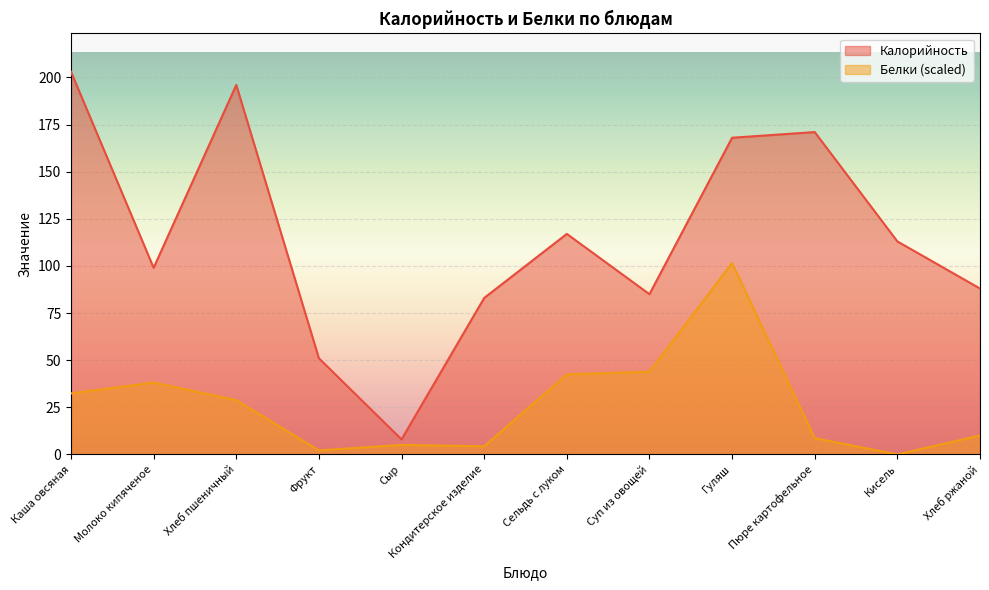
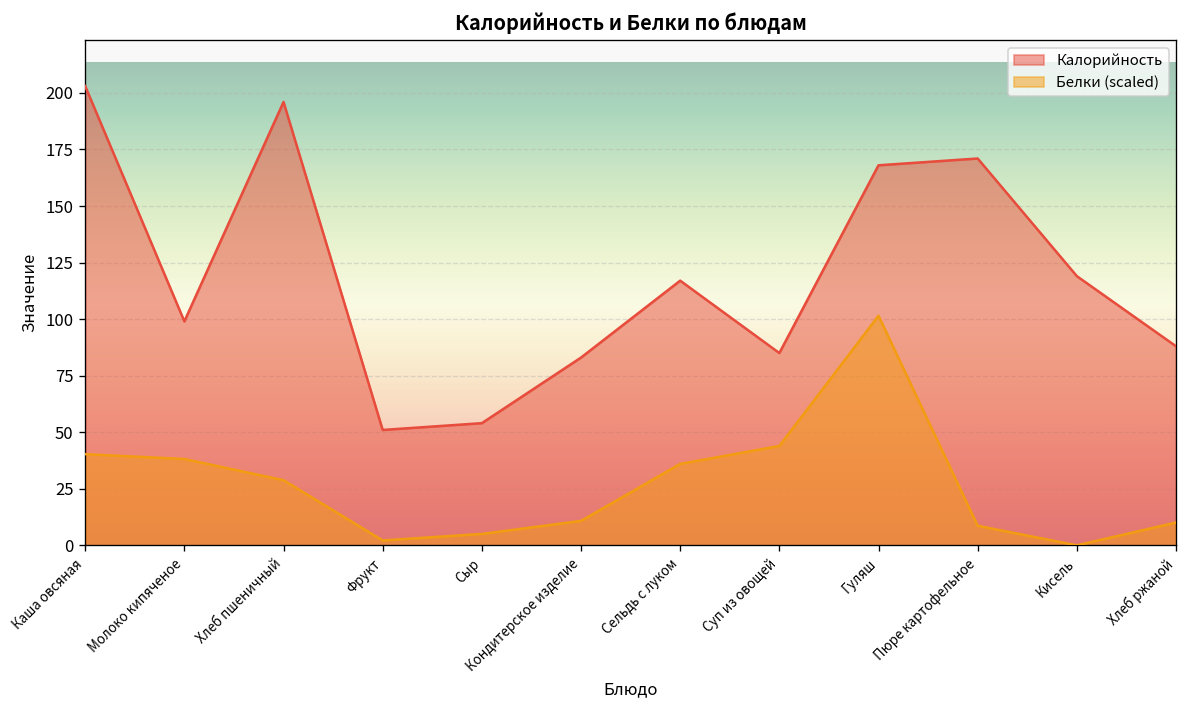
Белки (scaled), Каша овсяная: 32 -> 40
Калорийность, Сыр: 8 -> 54
Белки (scaled), Кондитерское изделие: 4 -> 11
Белки (scaled), Сельдь с луком: 42 -> 36
Калорийность, Кисель: 113 -> 119
